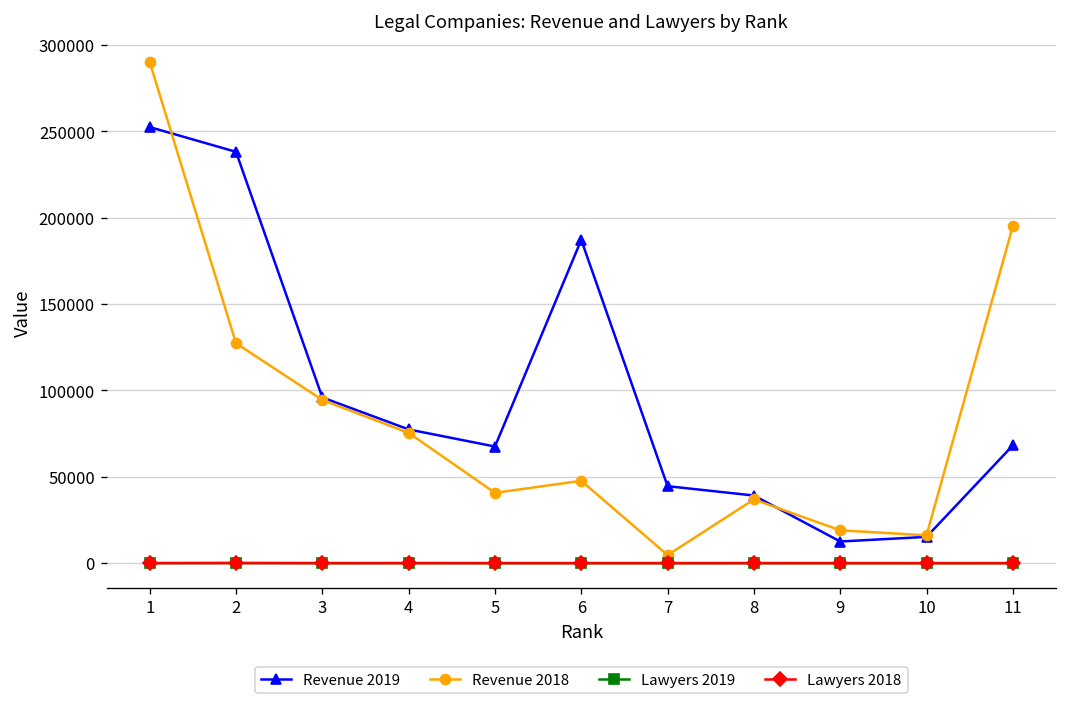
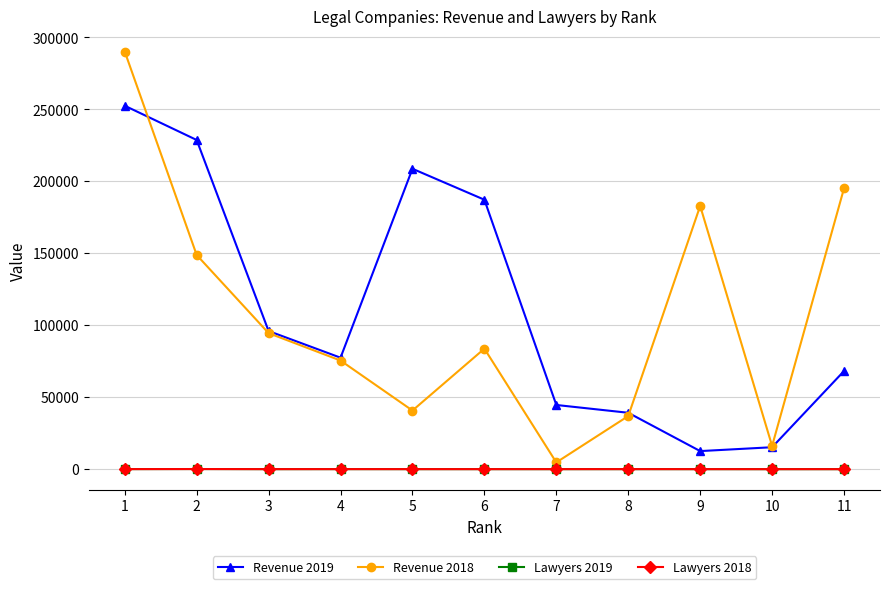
Revenue 2019, 2: 238000 -> 229000
Revenue 2018, 2: 127000 -> 149000
Revenue 2019, 5: 68000 -> 209000
Revenue 2018, 6: 48000 -> 84000
Revenue 2018, 9: 19000 -> 183000
